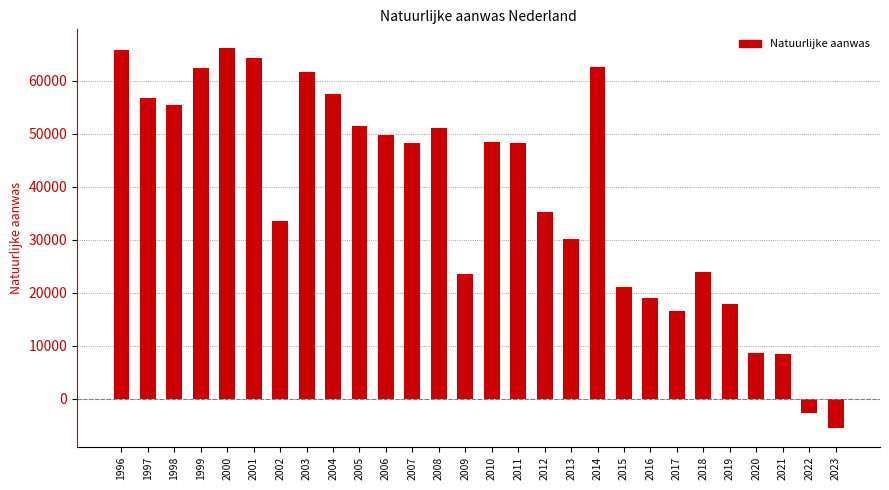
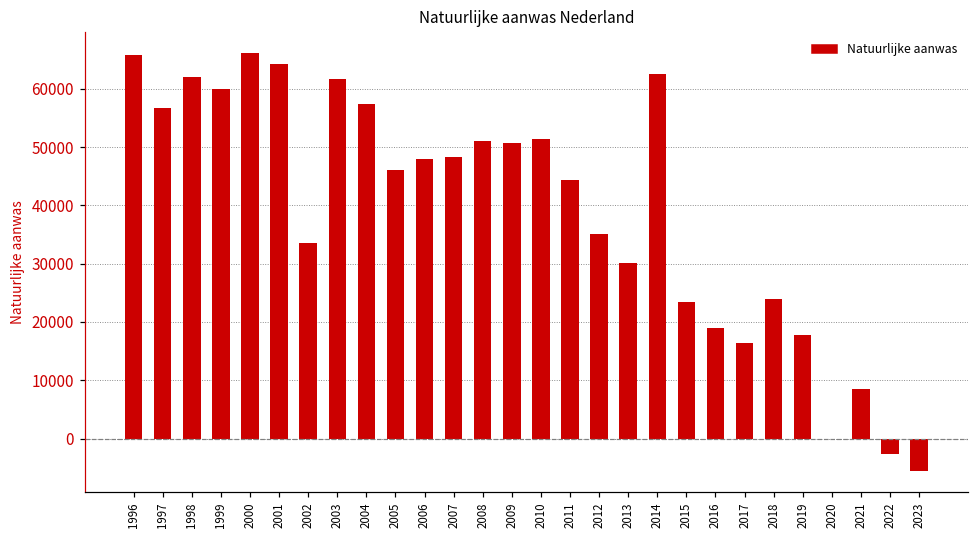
1998: 55000 -> 62000
1999: 62000 -> 60000
2005: 52000 -> 46000
2006: 50000 -> 48000
2009: 23000 -> 51000
2010: 48000 -> 51000
2011: 48000 -> 44000
2015: 21000 -> 23000
2020: 9000 -> 0
